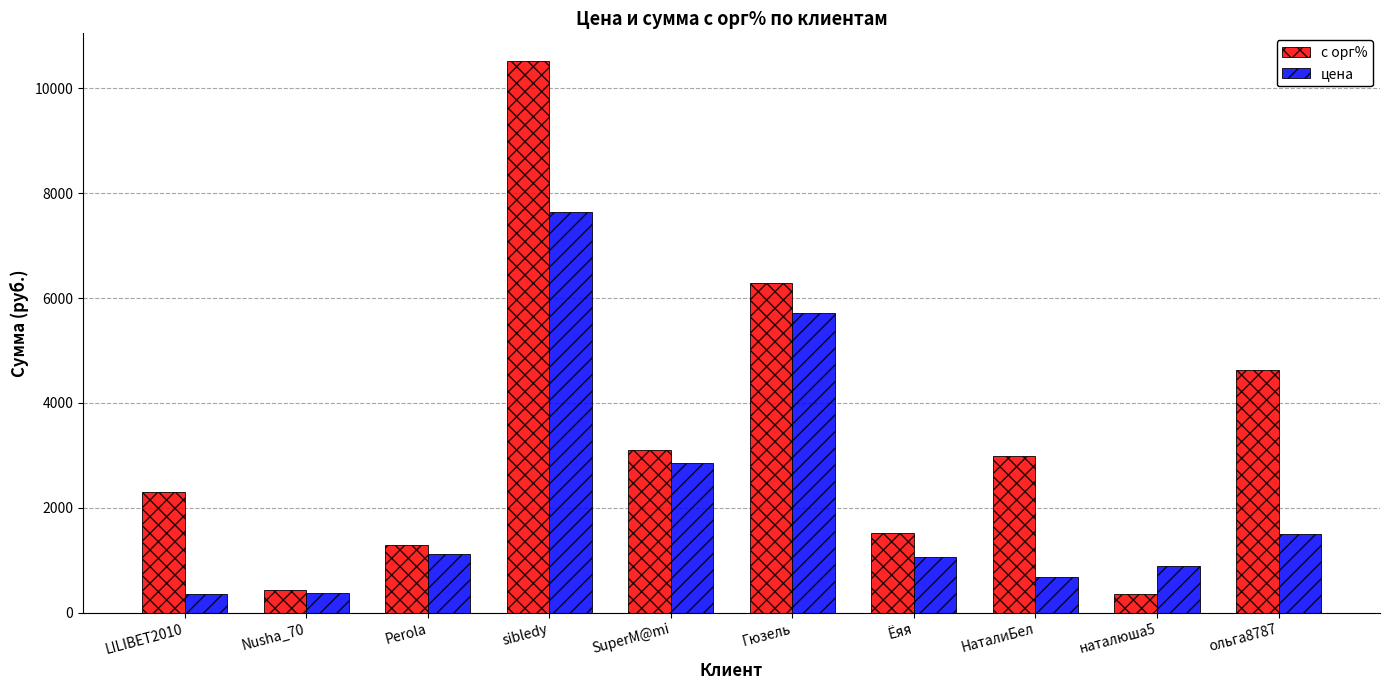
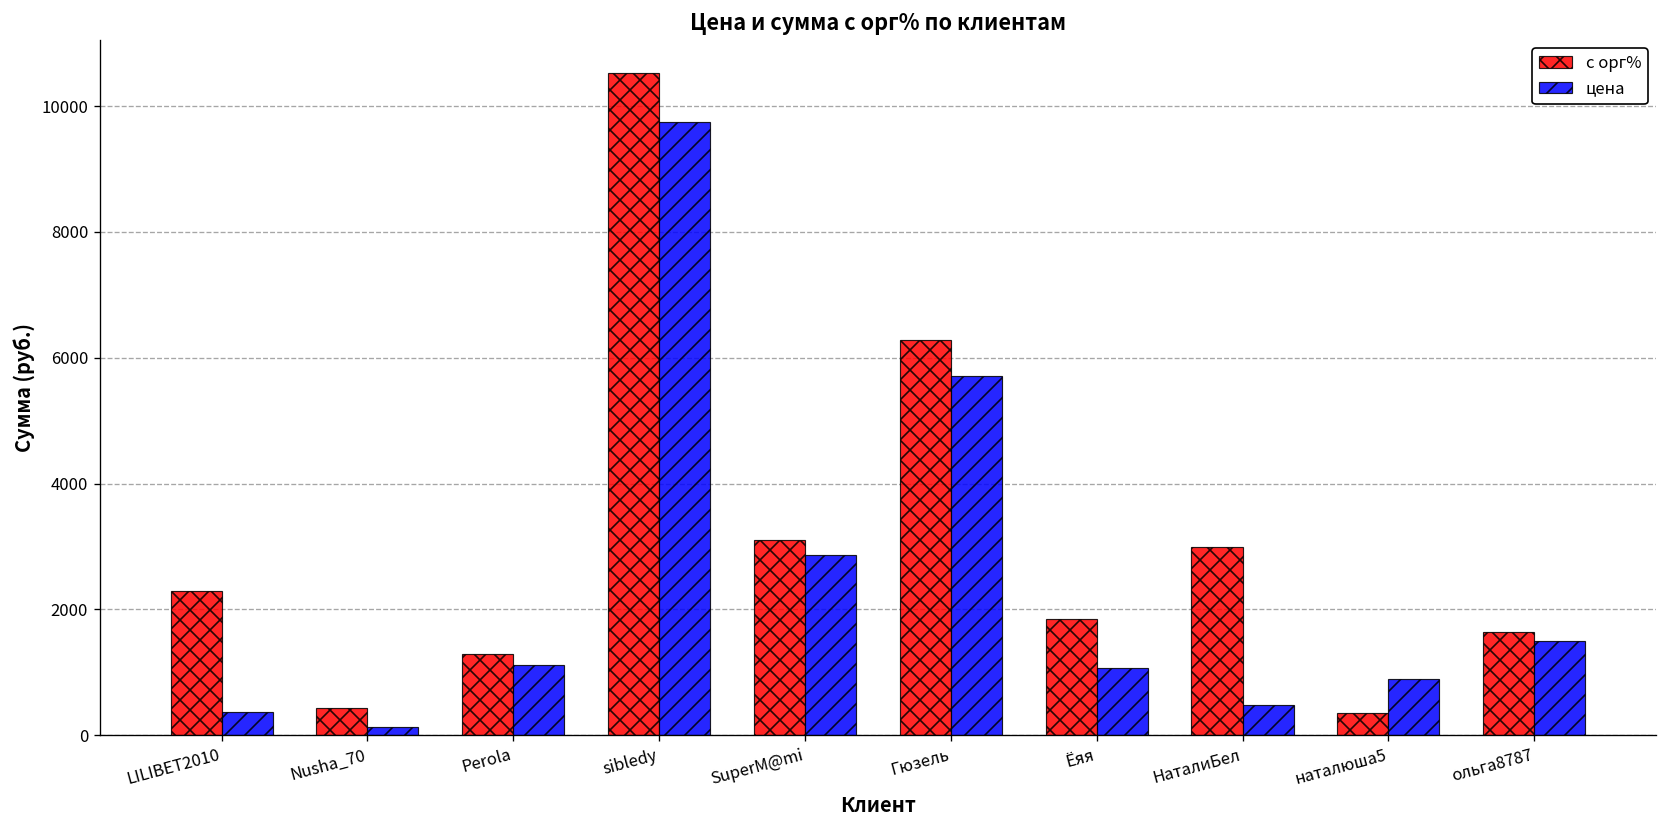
цена, Nusha_70: 400 -> 100
цена, sibledy: 7600 -> 9700
с орг%, Ёяя: 1500 -> 1800
цена, НаталиБел: 700 -> 500
с орг%, ольга8787: 4600 -> 1600
